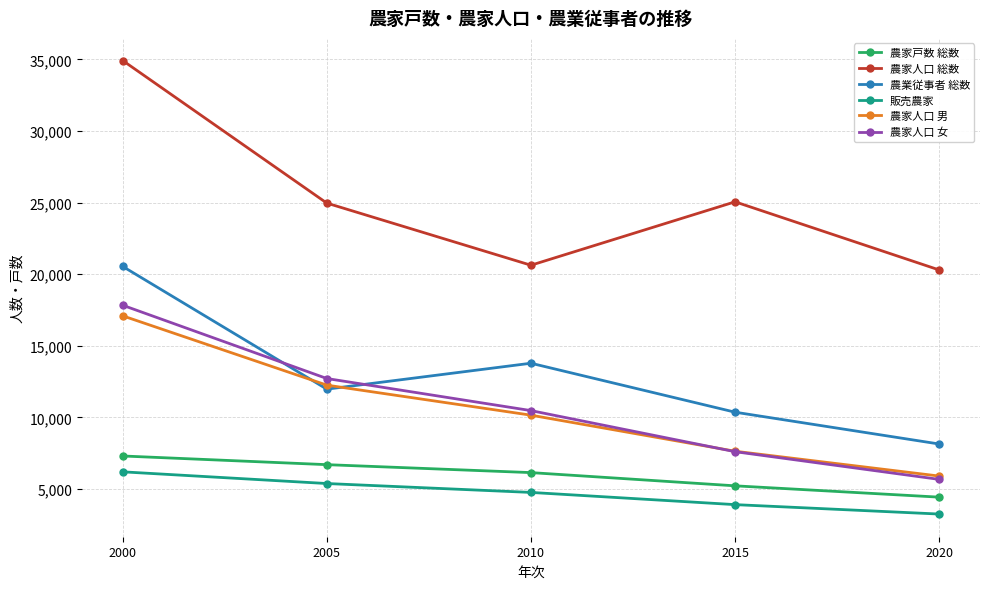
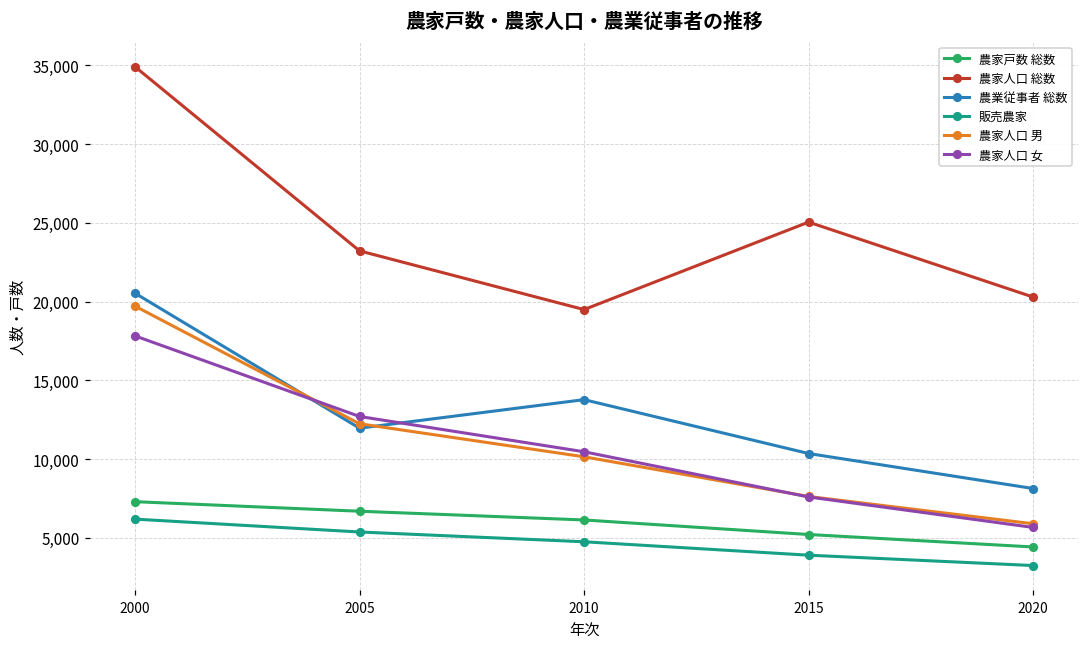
農家人口 男, 2000: 17,100 -> 19,700
農家人口 総数, 2005: 25,000 -> 23,200
農家人口 総数, 2010: 20,600 -> 19,500
